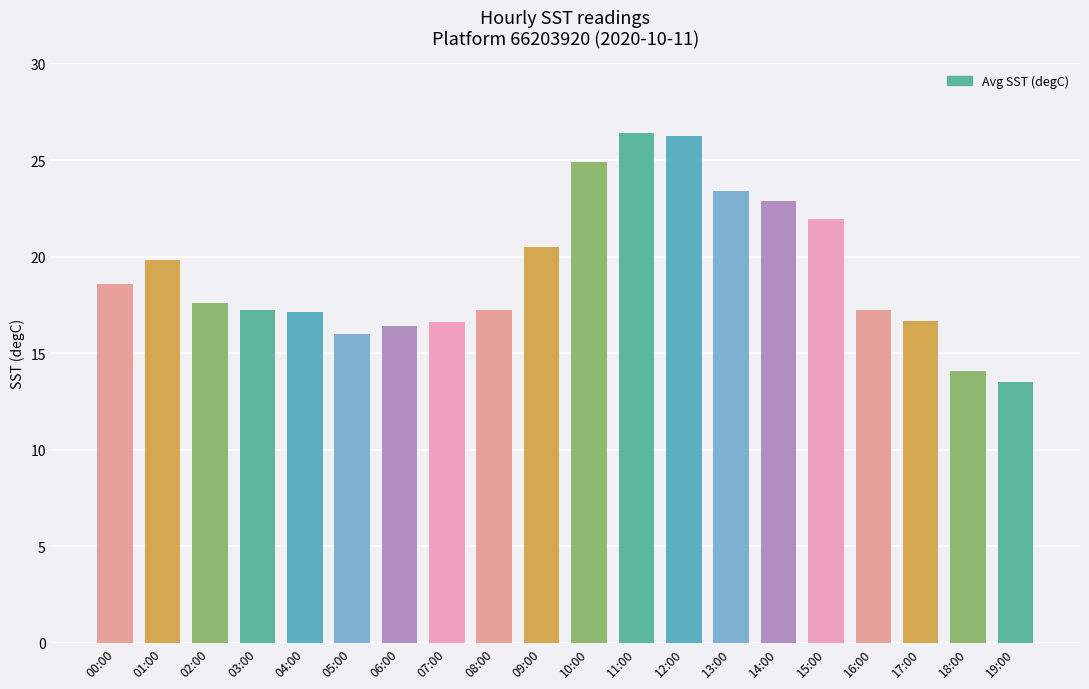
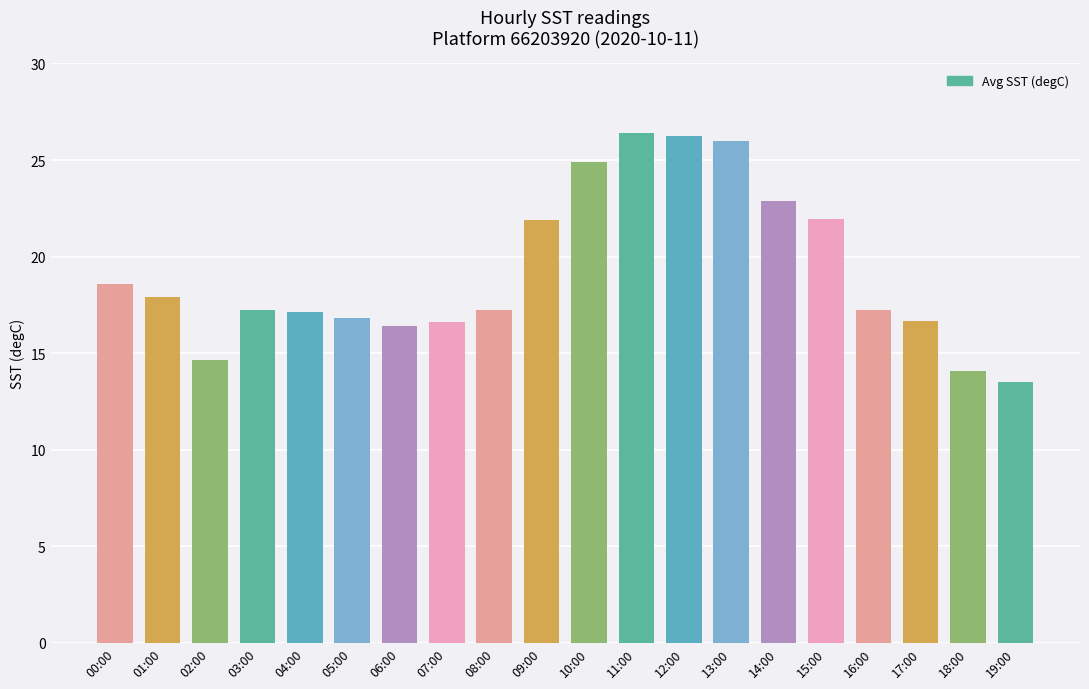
01:00: 19.8 -> 17.9
02:00: 17.6 -> 14.7
05:00: 16.0 -> 16.8
09:00: 20.5 -> 21.9
13:00: 23.4 -> 26.0
